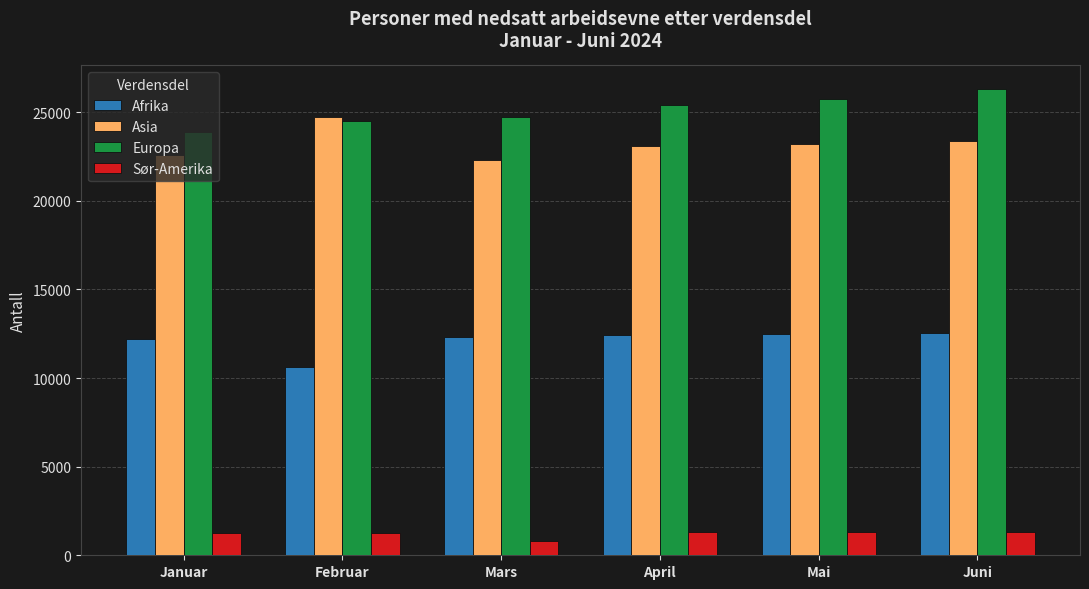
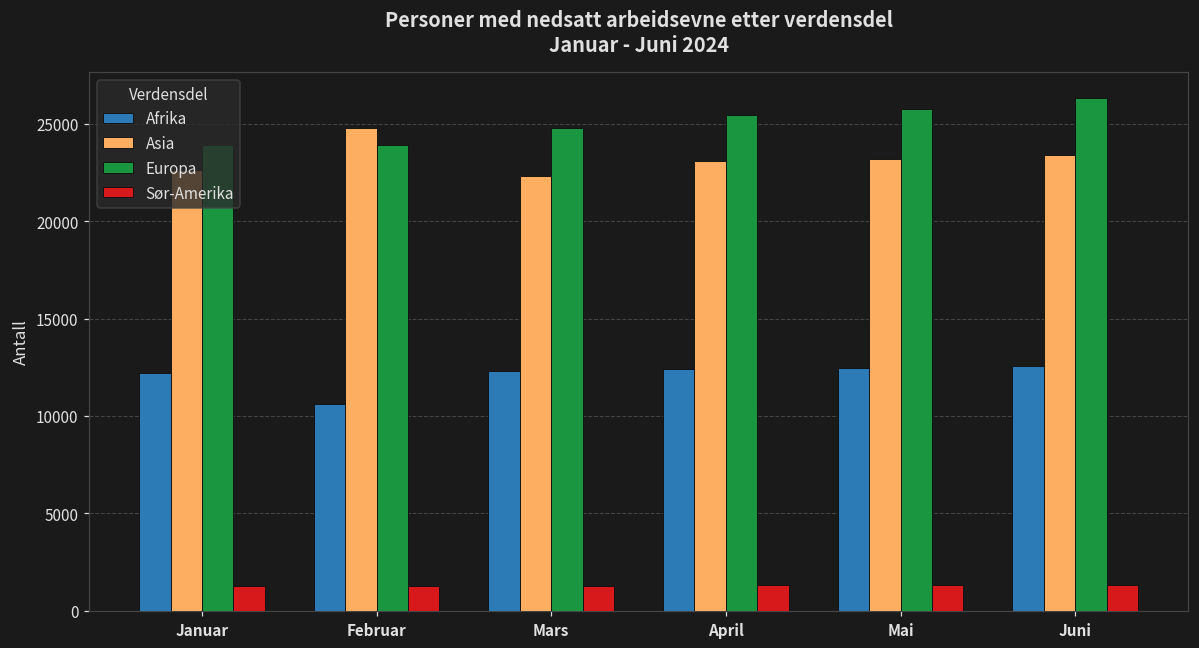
Europa, Februar: 24500 -> 23900
Sør-Amerika, Mars: 800 -> 1300
